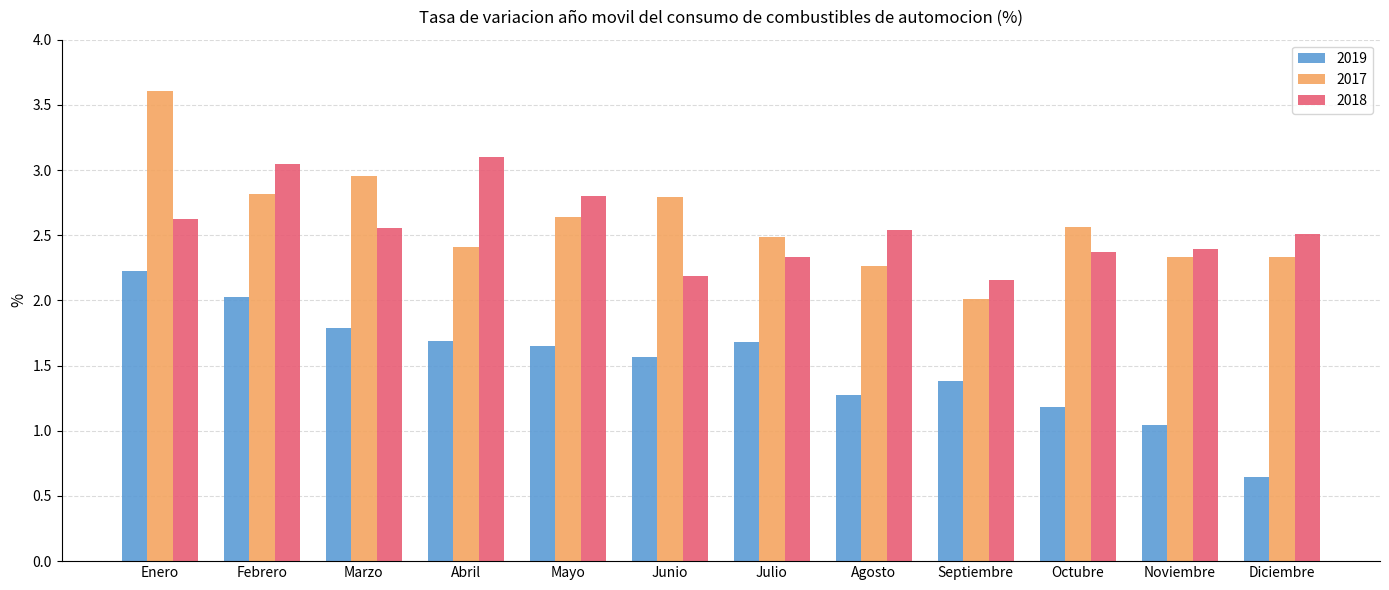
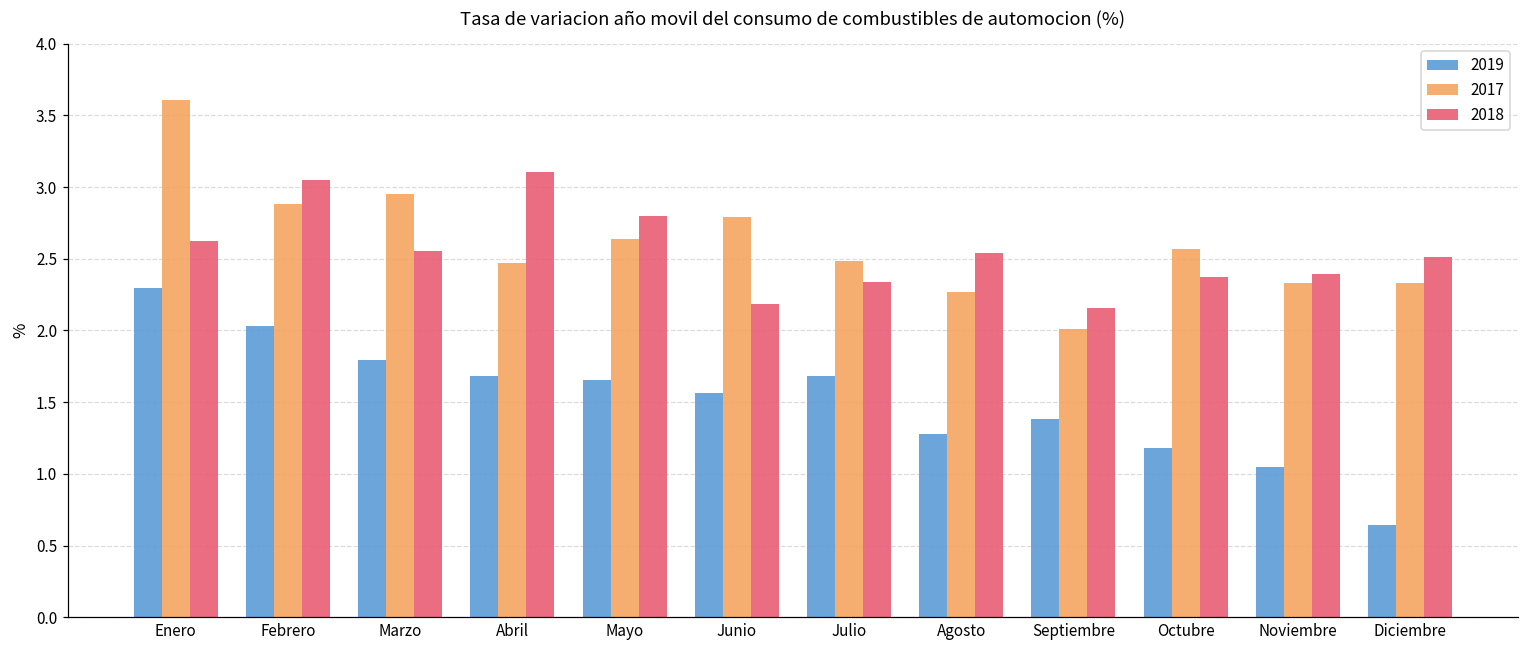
2019, Enero: 2.23 -> 2.30
2017, Febrero: 2.82 -> 2.88
2017, Abril: 2.41 -> 2.47
